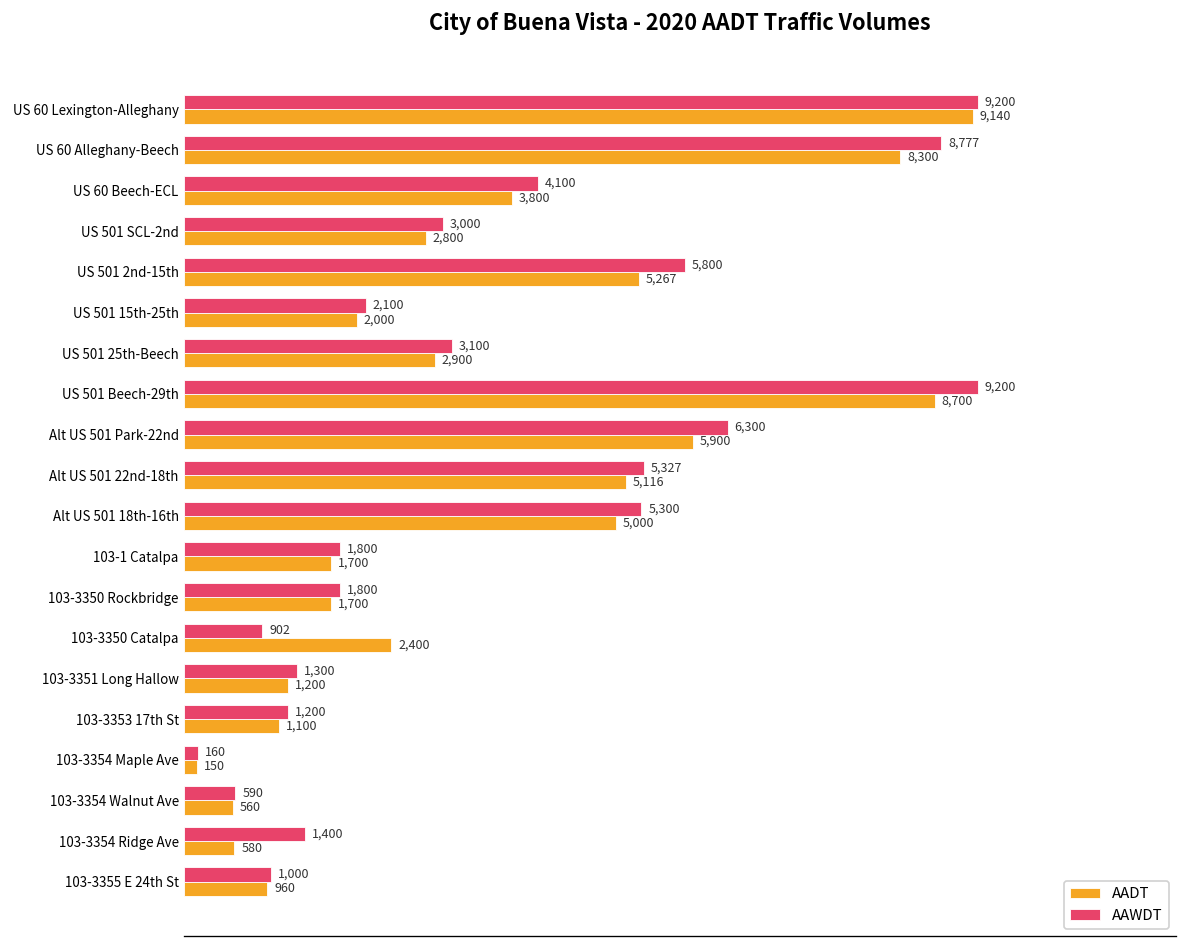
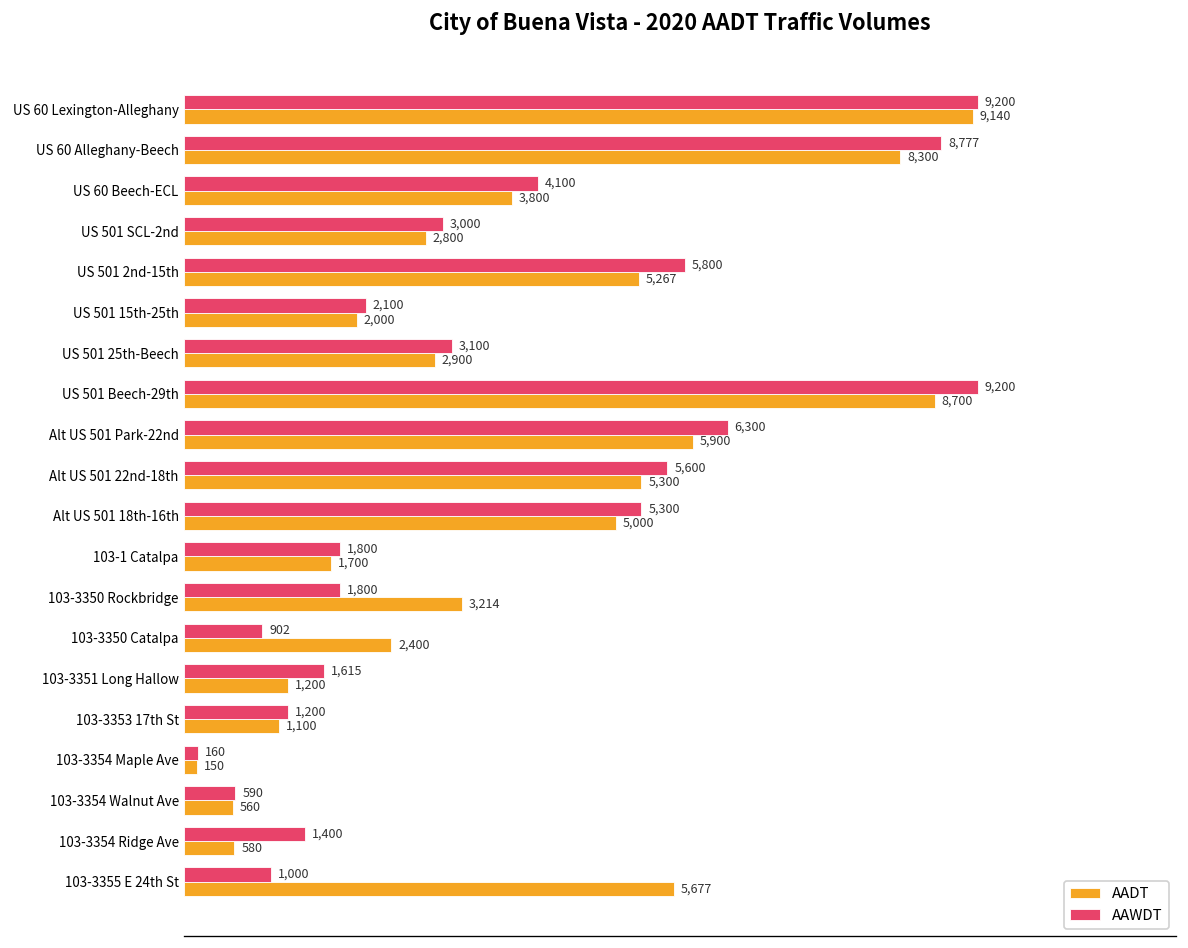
AAWDT, Alt US 501 22nd-18th: 5,327 -> 5,600
AADT, Alt US 501 22nd-18th: 5,116 -> 5,300
AADT, 103-3350 Rockbridge: 1,700 -> 3,214
AAWDT, 103-3351 Long Hallow: 1,300 -> 1,615
AADT, 103-3355 E 24th St: 960 -> 5,677
